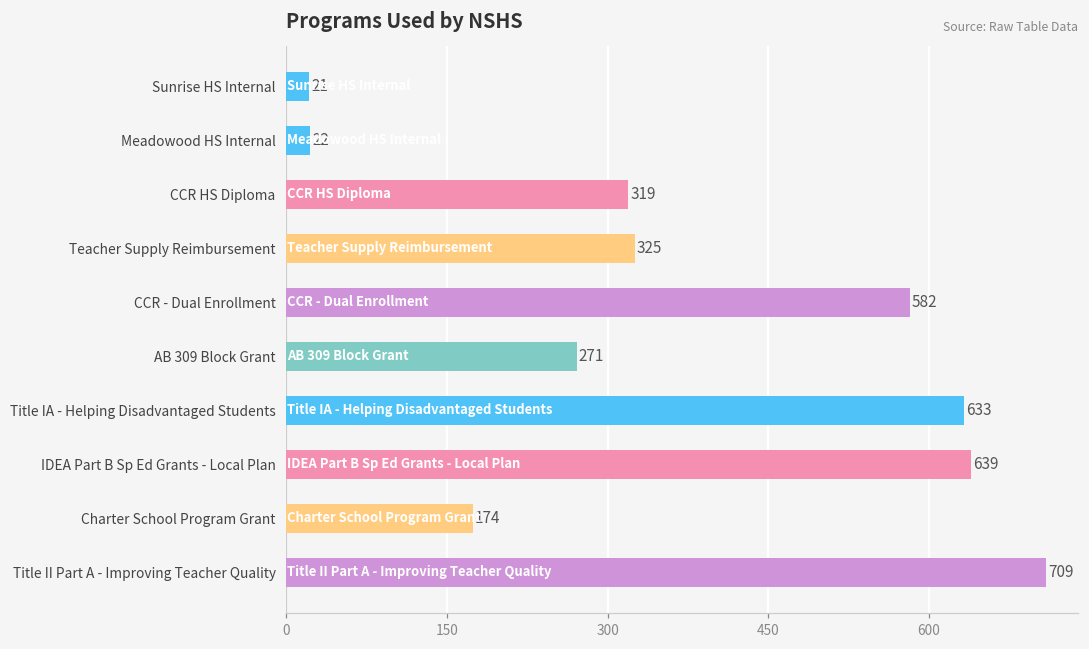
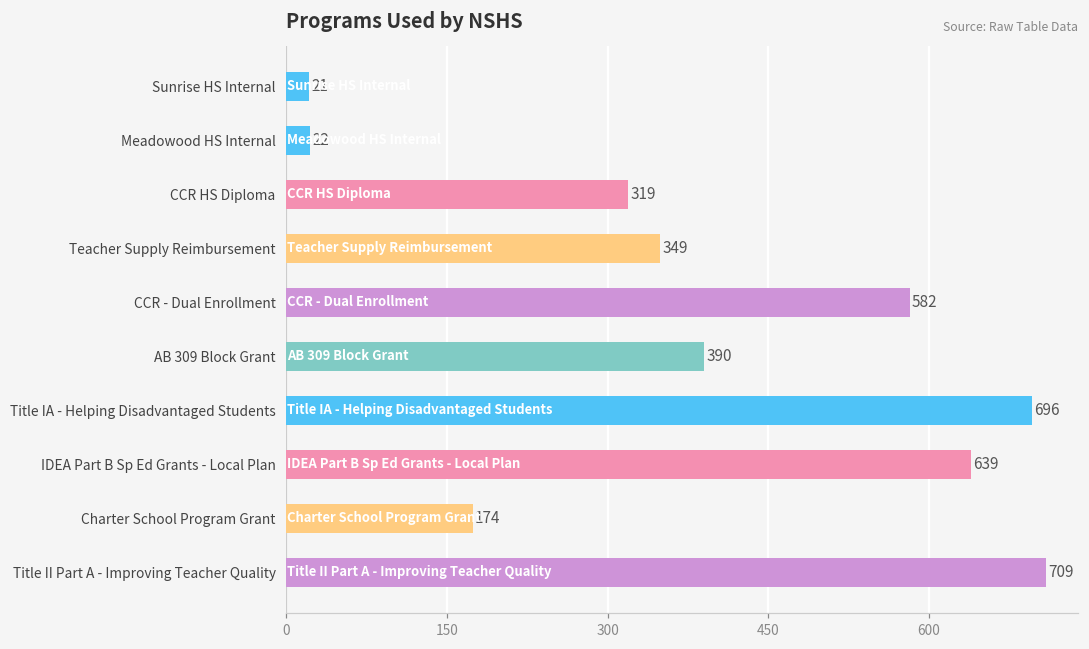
Teacher Supply Reimbursement: 325 -> 349
AB 309 Block Grant: 271 -> 390
Title IA - Helping Disadvantaged Students: 633 -> 696
